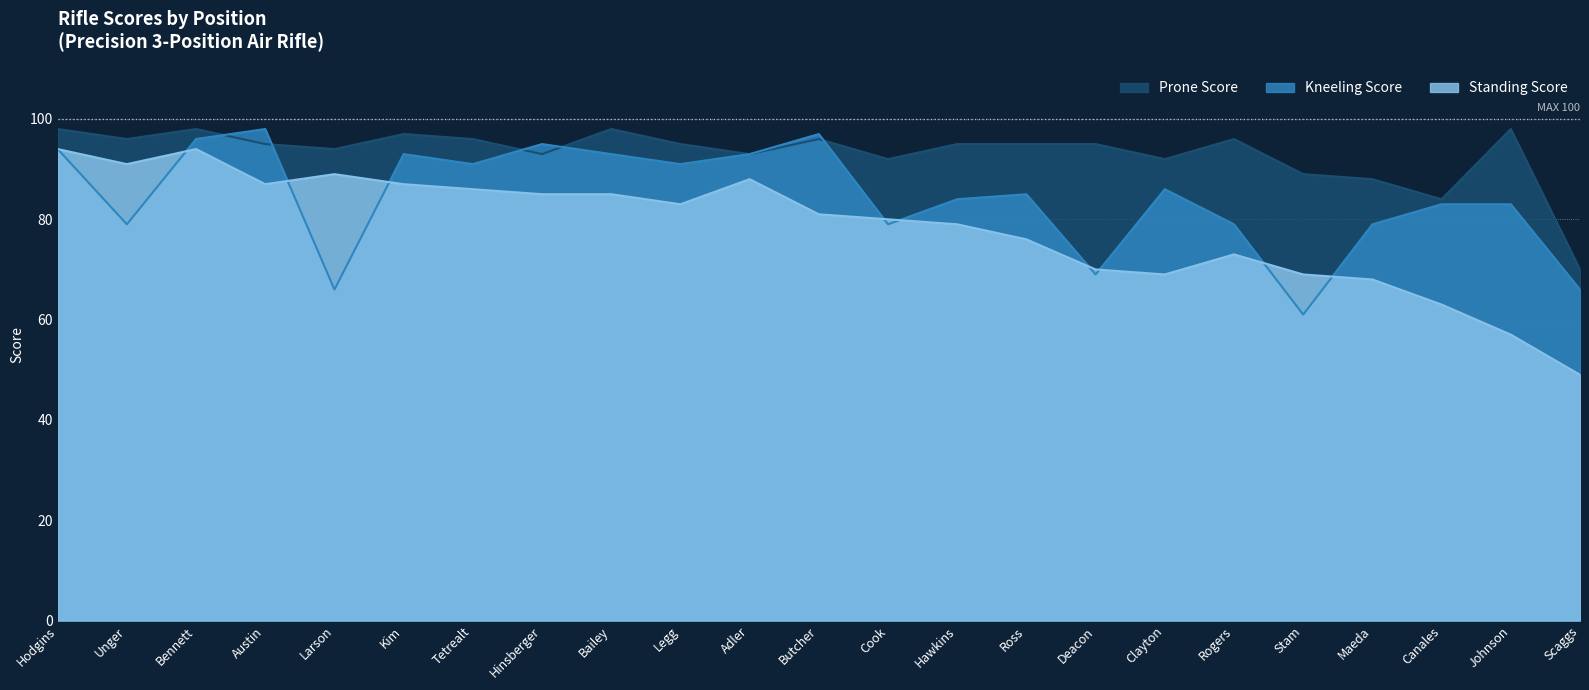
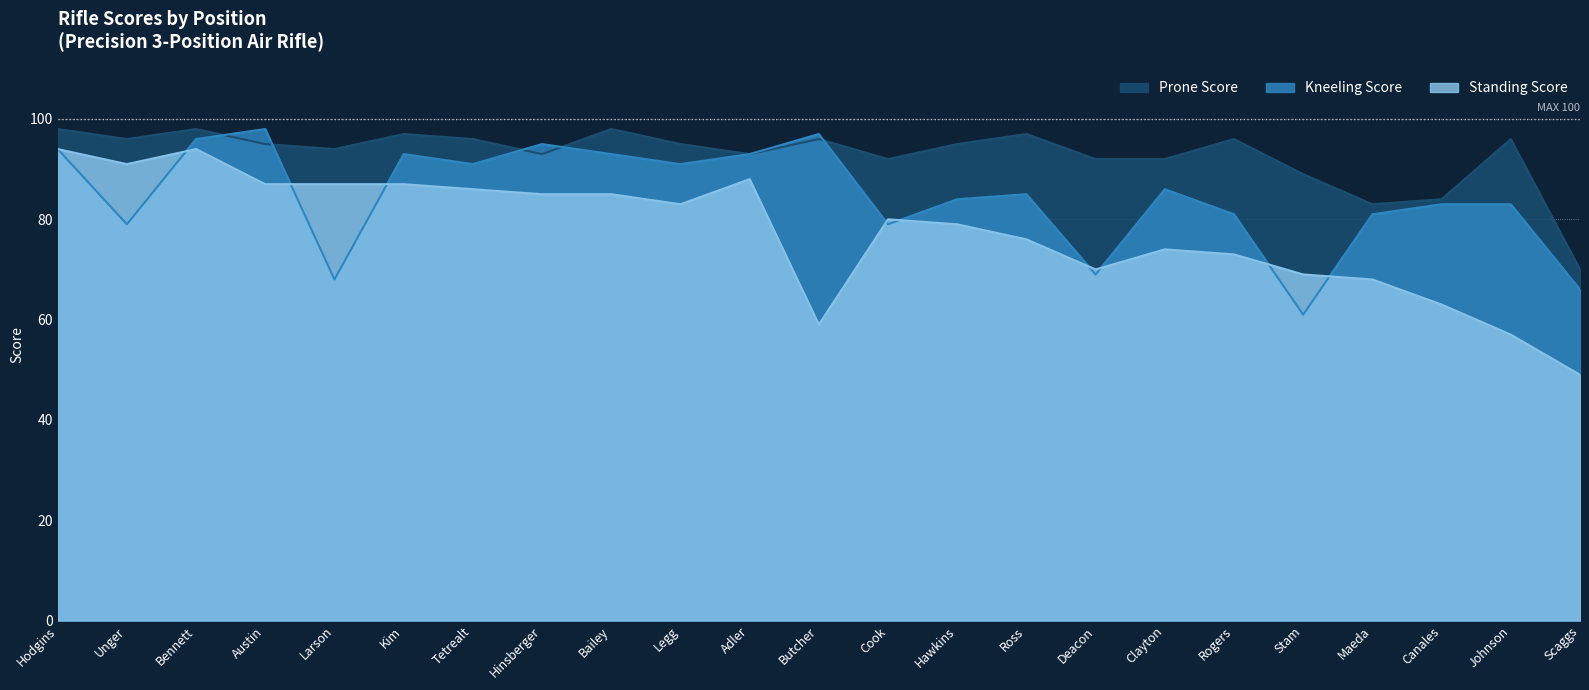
Kneeling Score, Larson: 66 -> 68
Standing Score, Larson: 89 -> 87
Standing Score, Butcher: 81 -> 59
Prone Score, Ross: 95 -> 97
Prone Score, Deacon: 95 -> 92
Standing Score, Clayton: 69 -> 74
Kneeling Score, Rogers: 79 -> 81
Prone Score, Maeda: 88 -> 83
Kneeling Score, Maeda: 79 -> 81
Prone Score, Johnson: 98 -> 96
